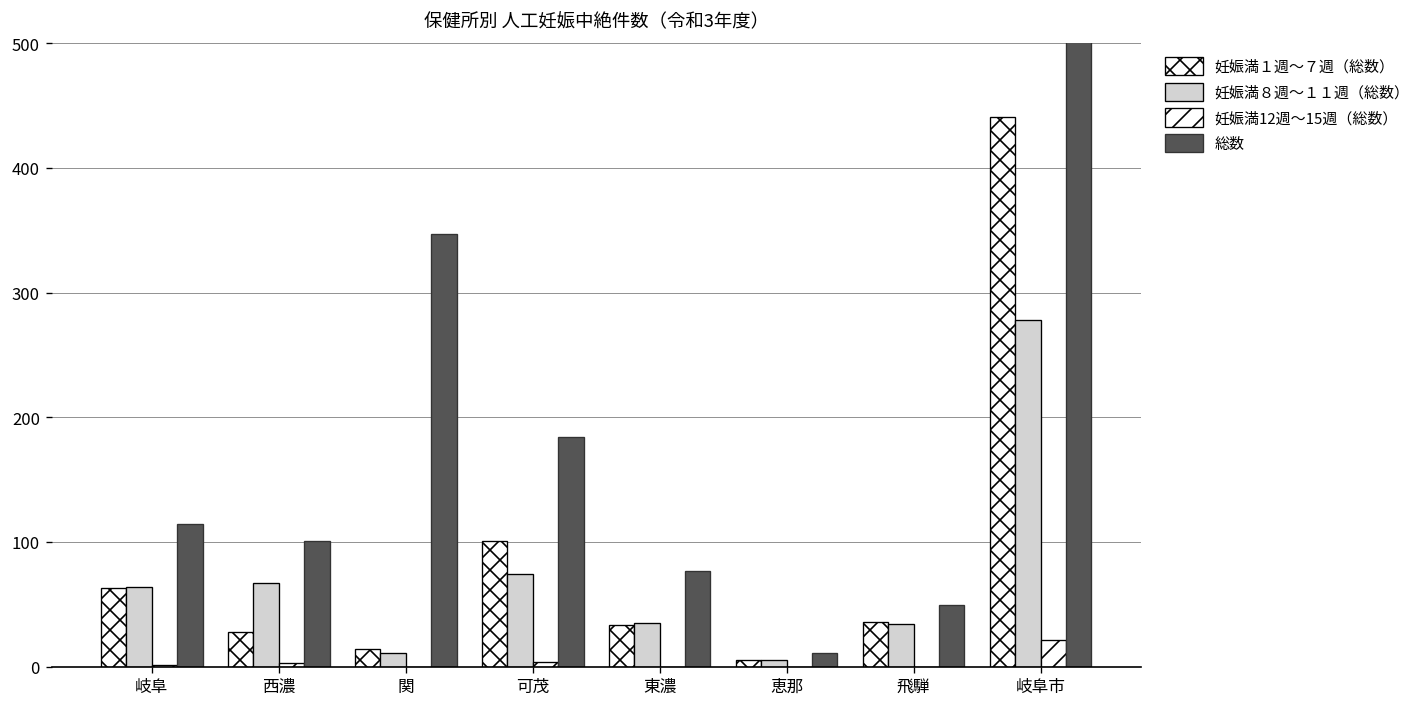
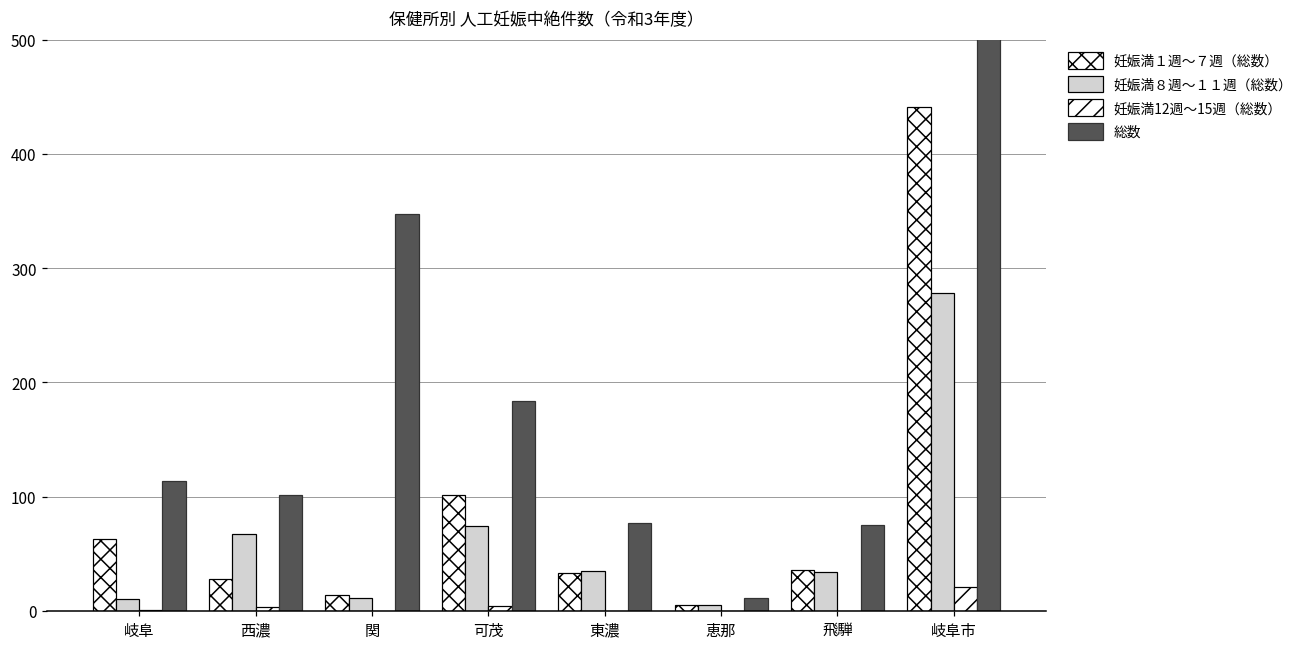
妊娠満８週～１１週（総数）, 岐阜: 64 -> 10
総数, 飛騨: 49 -> 75
